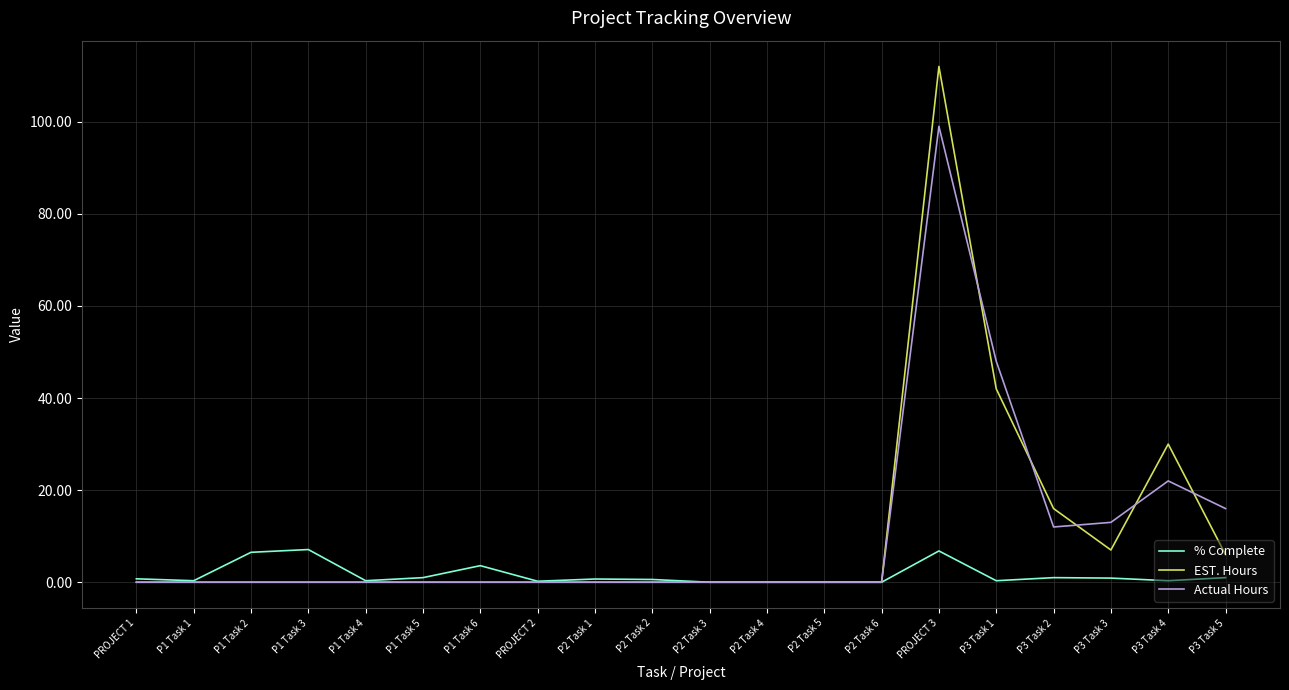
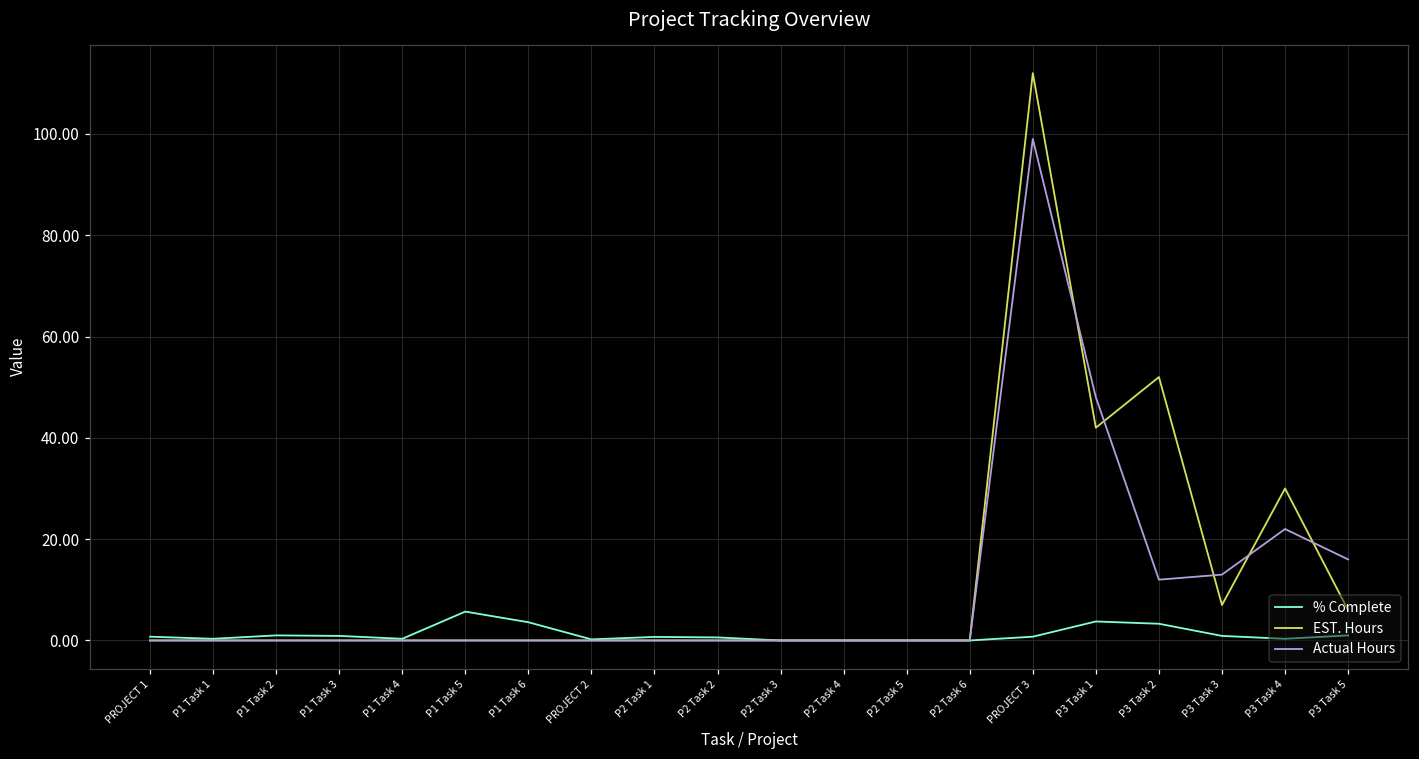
% Complete, P1 Task 2: 7 -> 1
% Complete, P1 Task 3: 7 -> 1
% Complete, P1 Task 5: 1 -> 6
% Complete, PROJECT 3: 7 -> 1
% Complete, P3 Task 1: 0 -> 4
% Complete, P3 Task 2: 1 -> 3
EST. Hours, P3 Task 2: 16 -> 52
